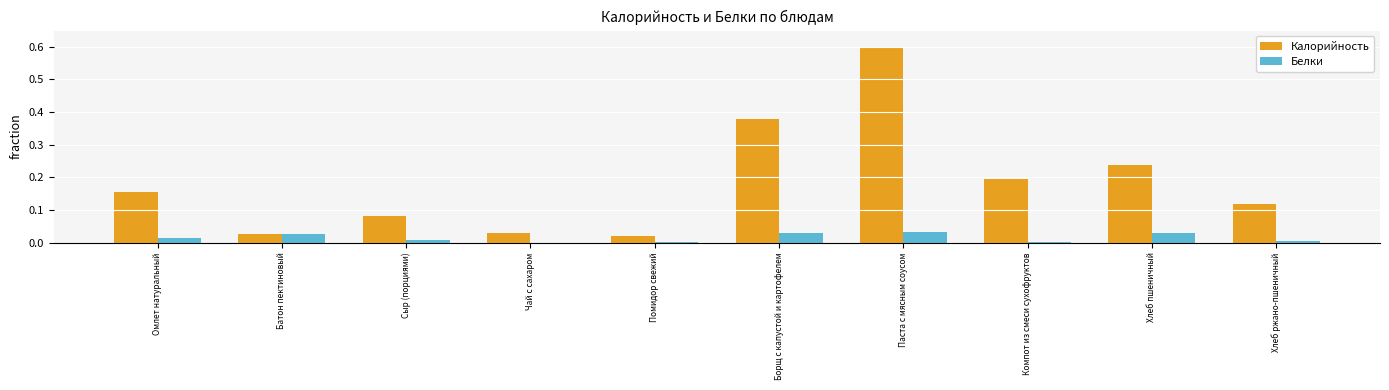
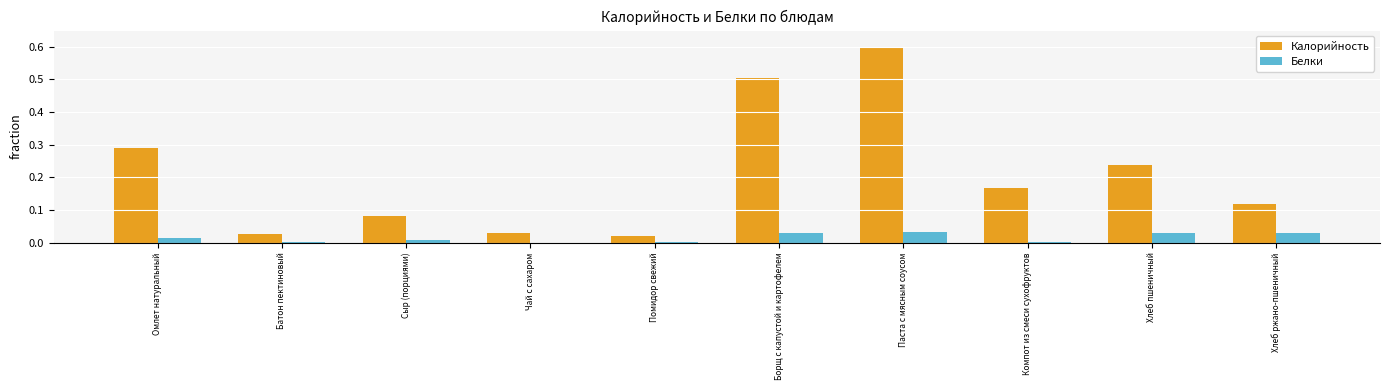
Калорийность, Омлет натуральный: 0.16 -> 0.29
Белки, Батон пектиновый: 0.03 -> 0.00
Калорийность, Борщ с капустой и картофелем: 0.38 -> 0.51
Калорийность, Компот из смеси сухофруктов: 0.20 -> 0.17
Белки, Хлеб ржано-пшеничный: 0.00 -> 0.03
